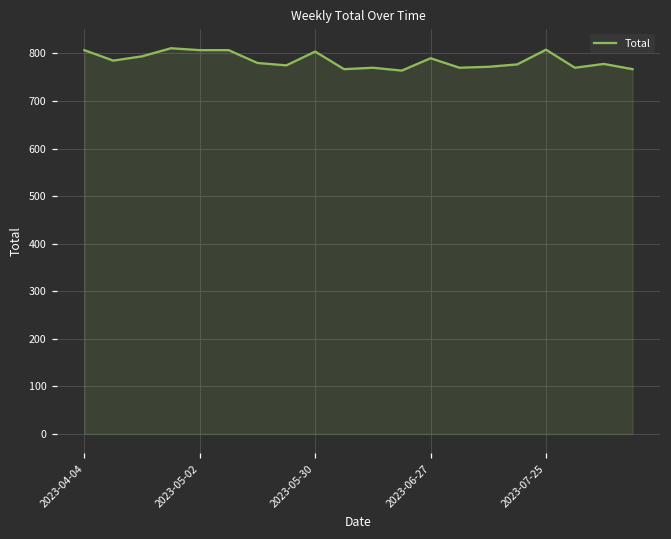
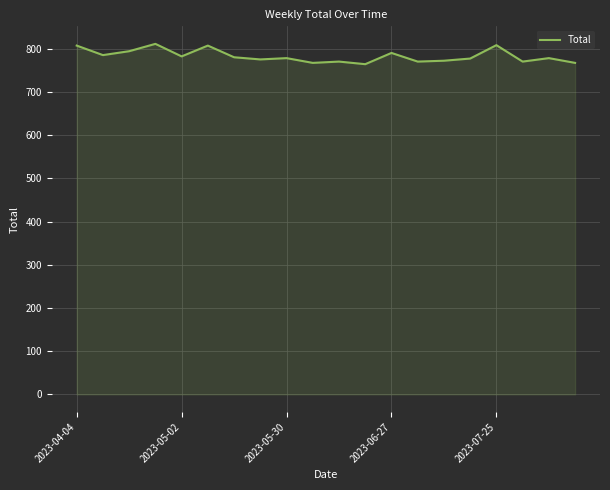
2023-05-02: 810 -> 780
2023-05-30: 800 -> 780
